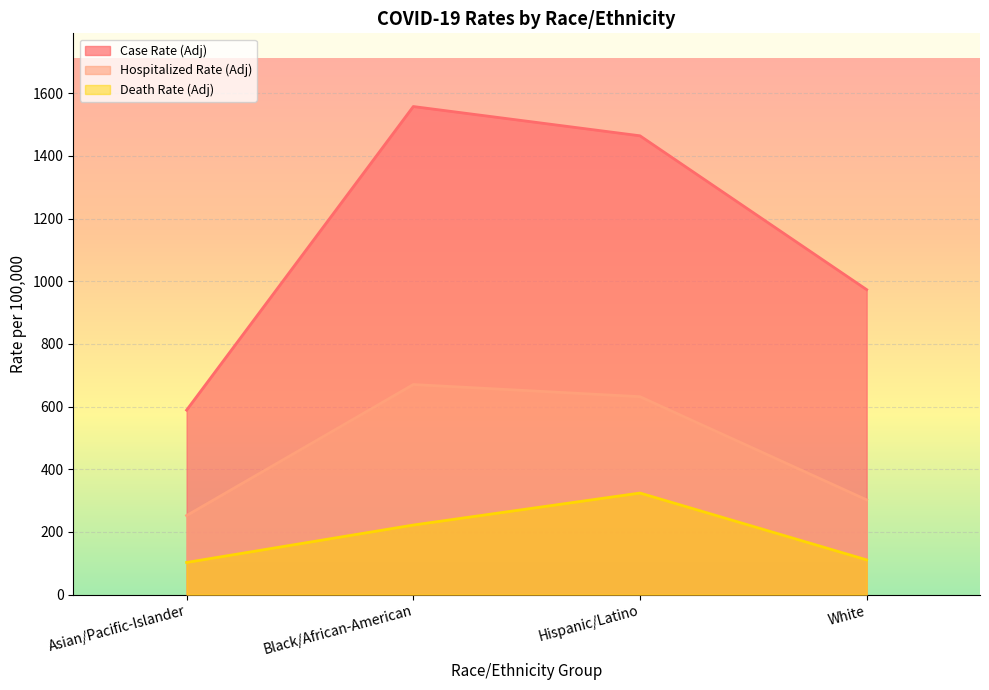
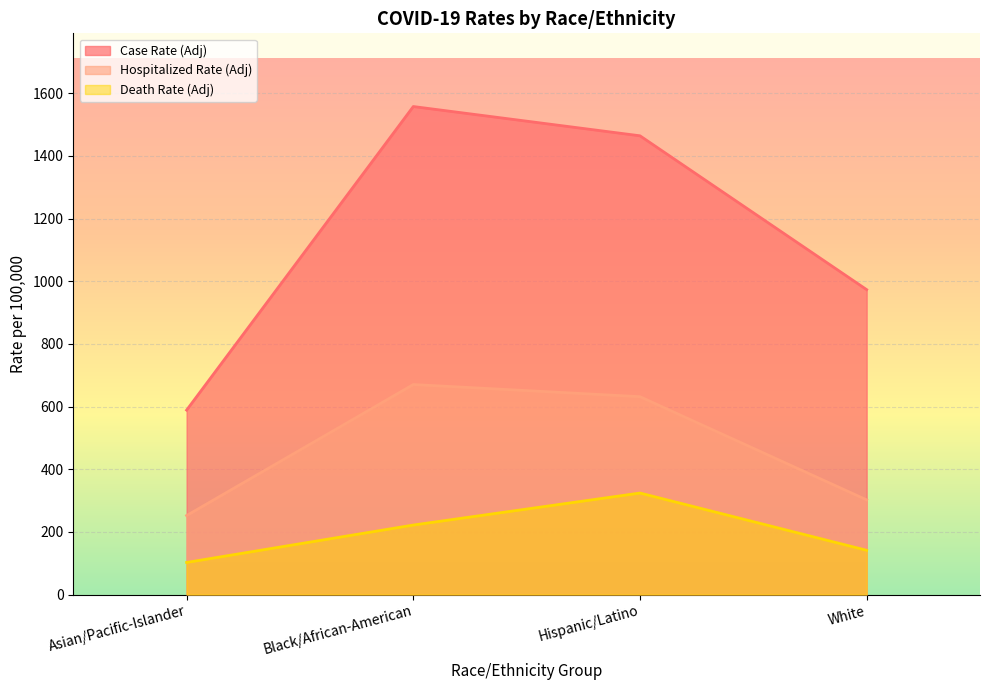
Death Rate (Adj), White: 110 -> 140
